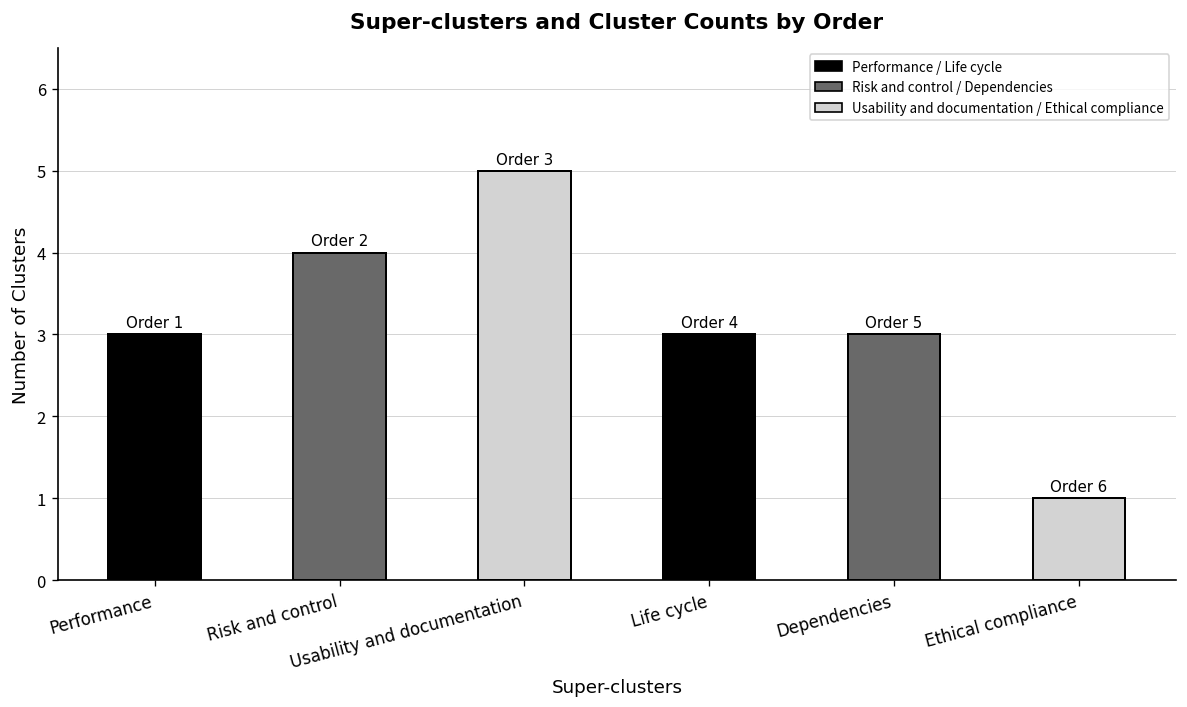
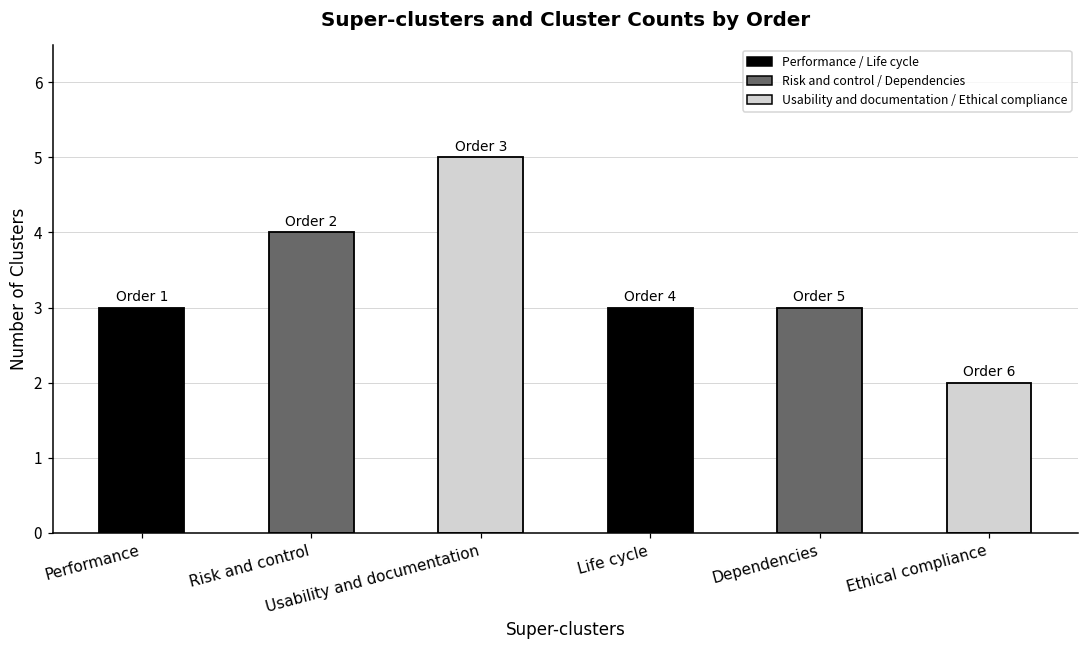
Ethical compliance: 1 -> 2
